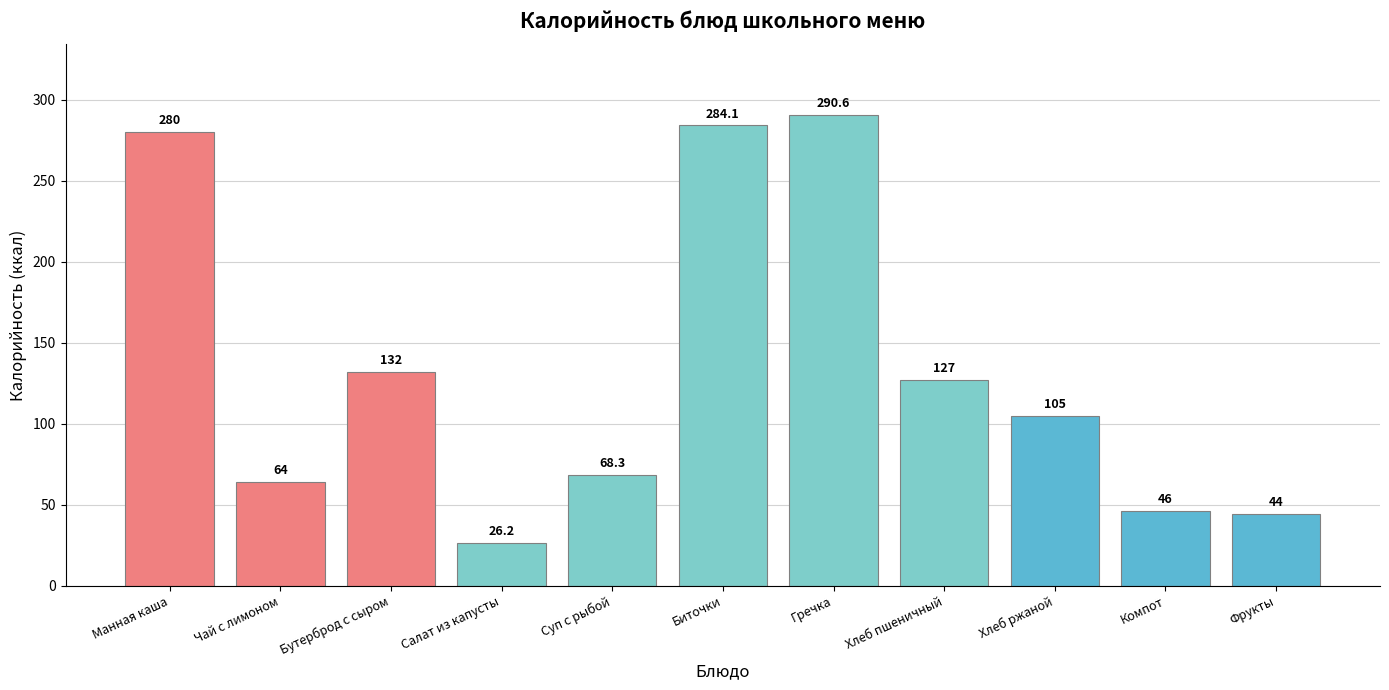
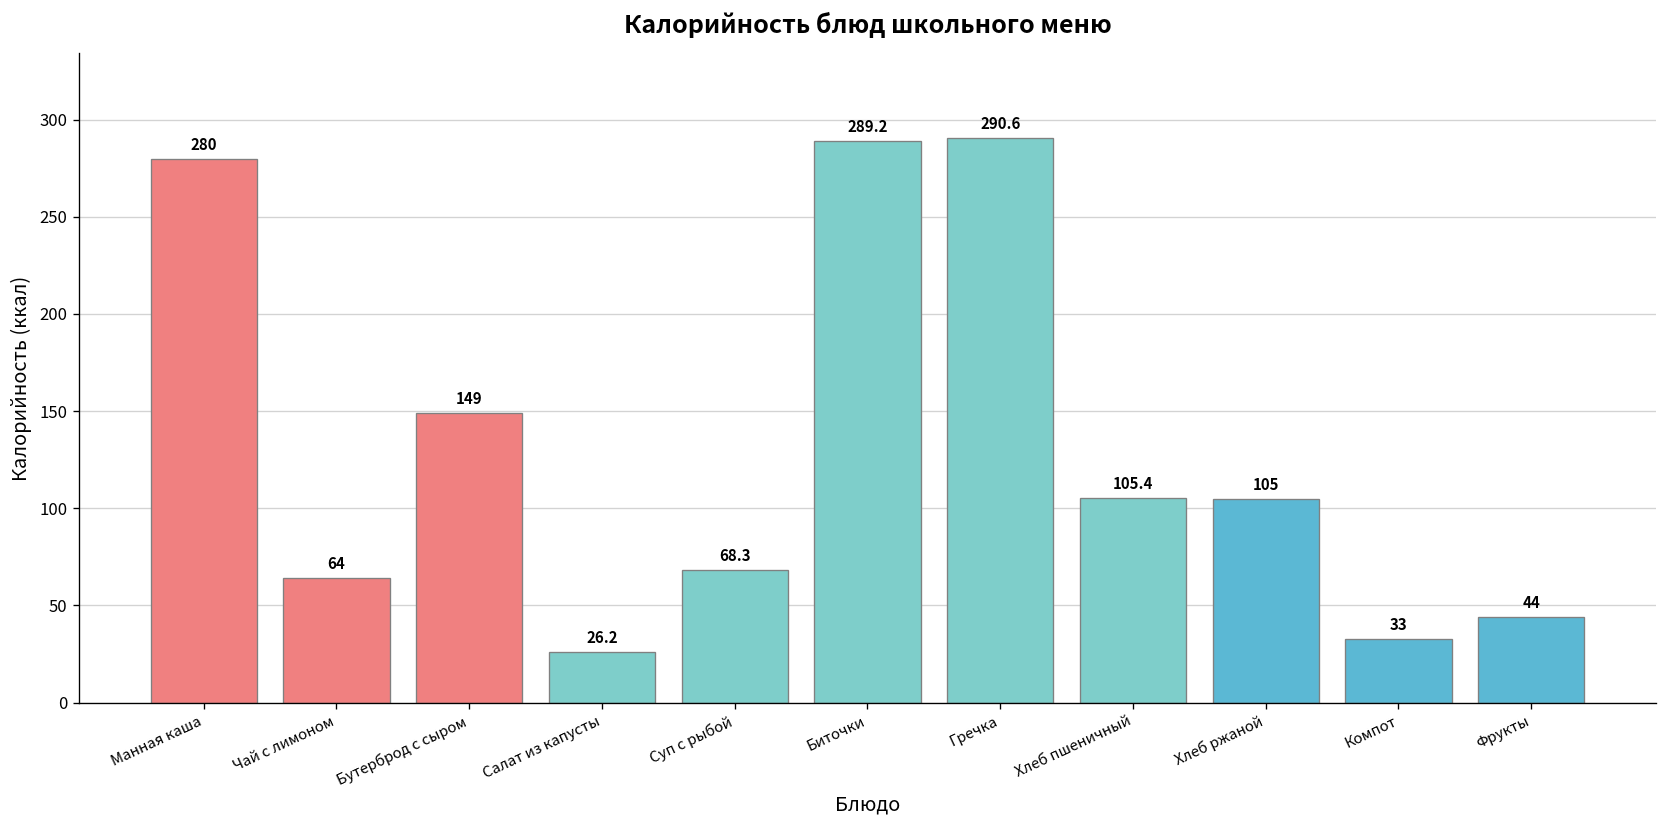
Бутерброд с сыром: 132 -> 149
Биточки: 284.1 -> 289.2
Хлеб пшеничный: 127 -> 105.4
Компот: 46 -> 33
